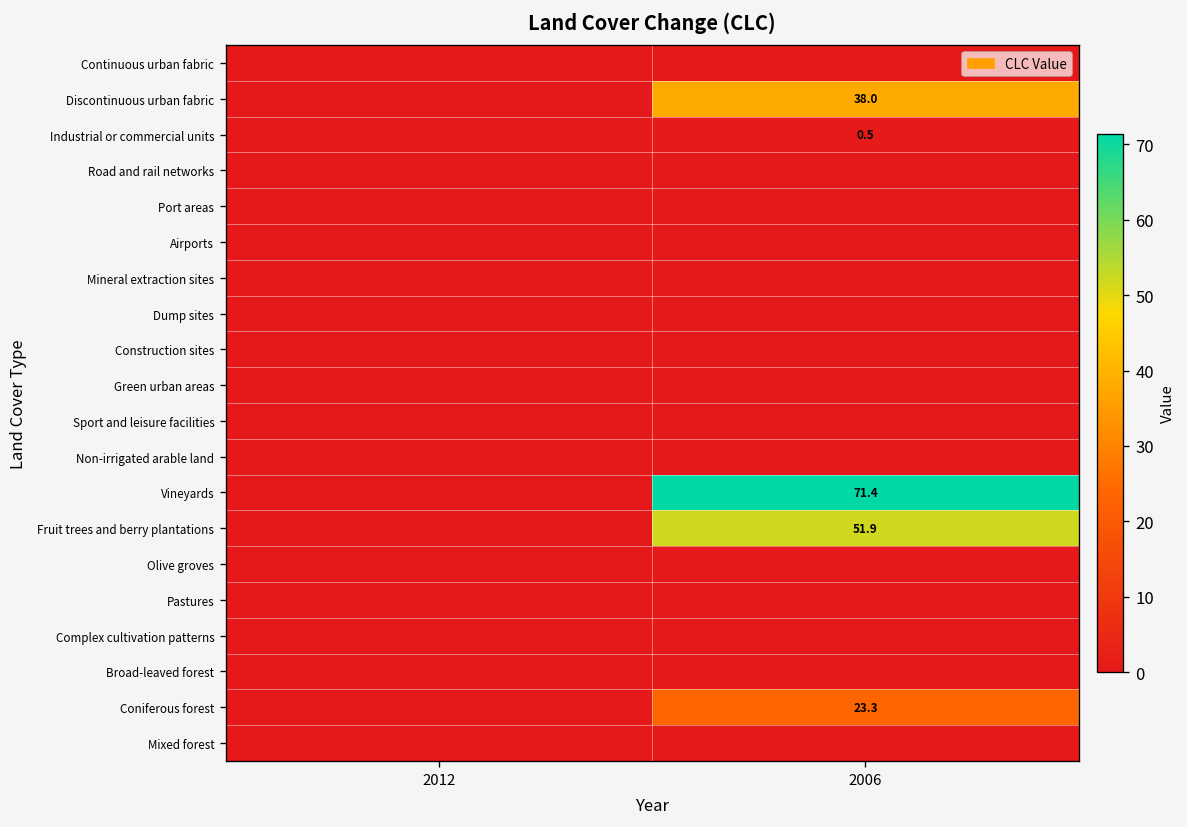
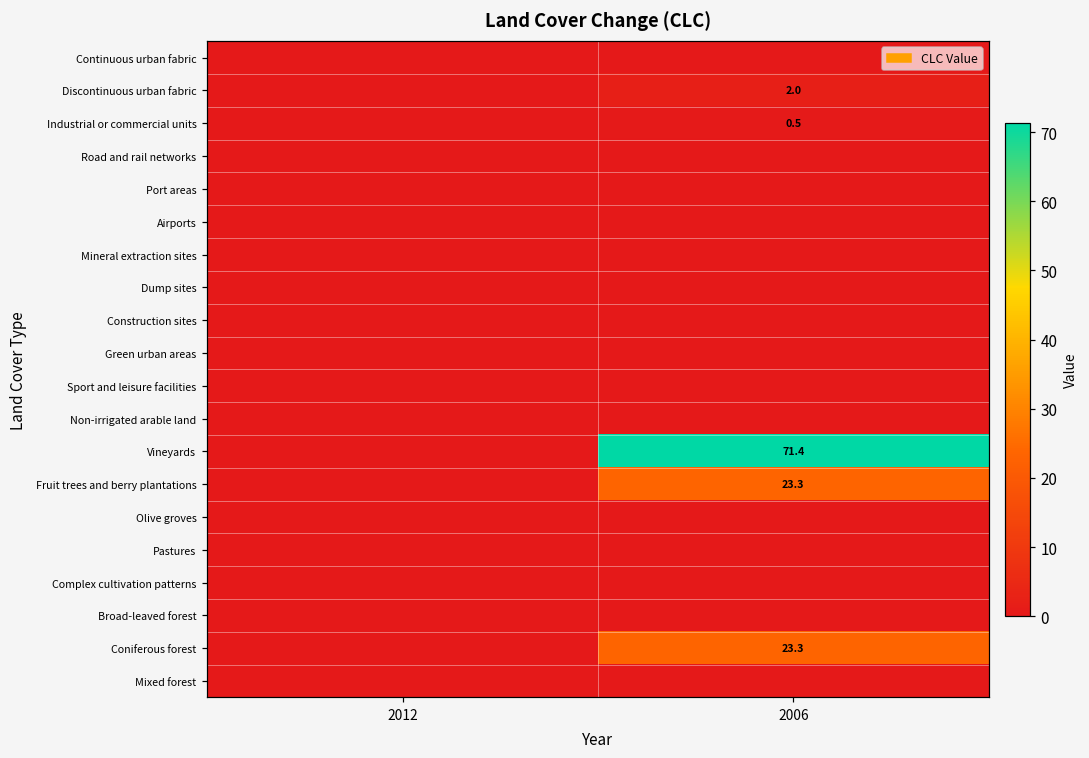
Discontinuous urban fabric, 2006: 38.0 -> 2.0
Fruit trees and berry plantations, 2006: 51.9 -> 23.3
